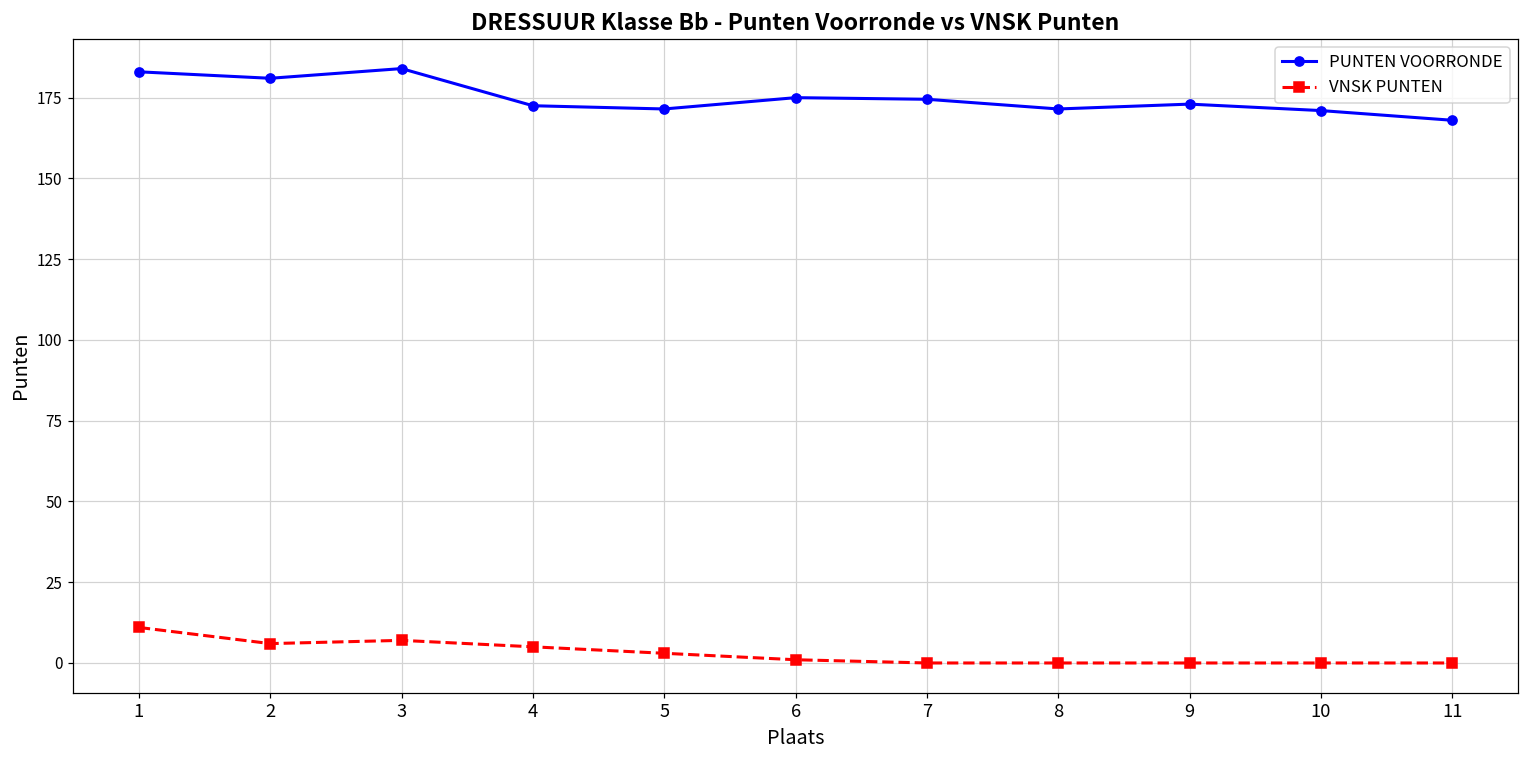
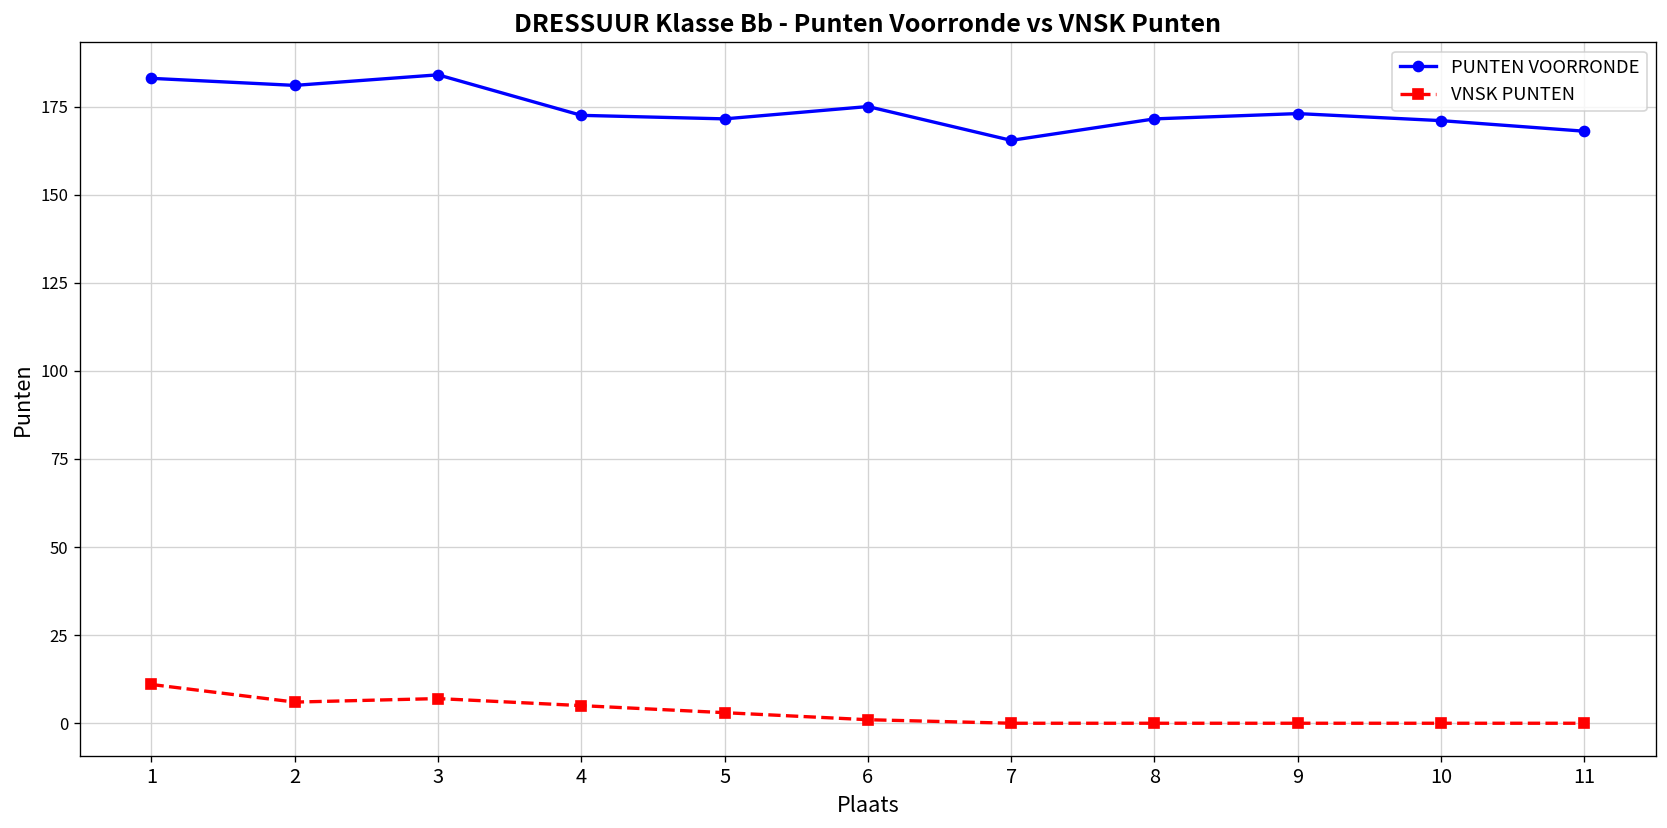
PUNTEN VOORRONDE, 7: 175 -> 165
